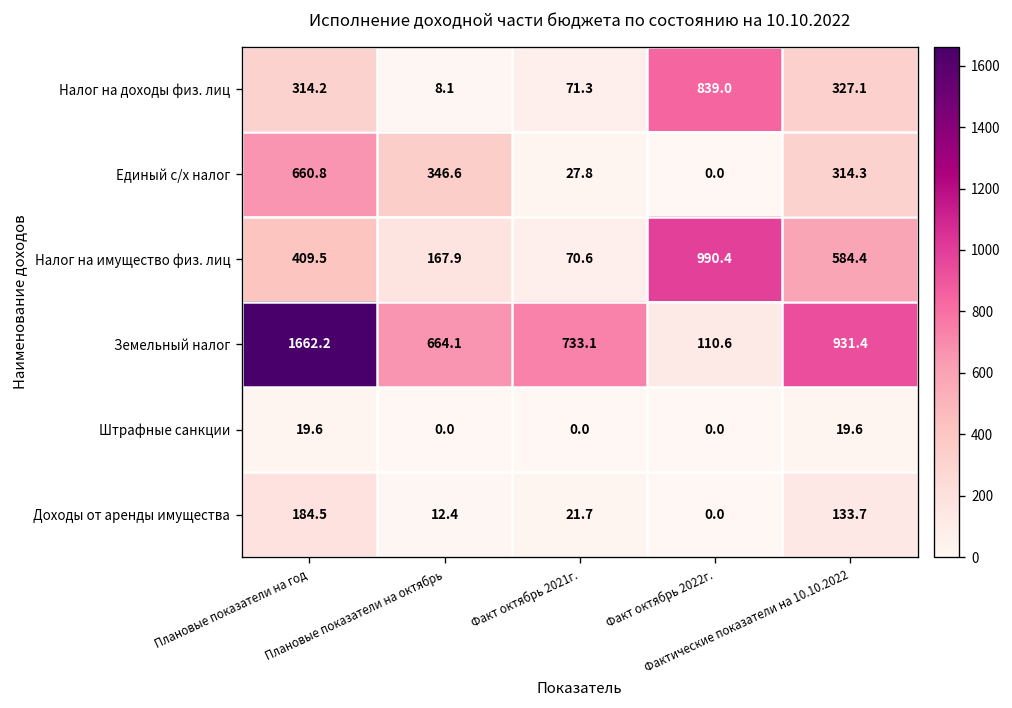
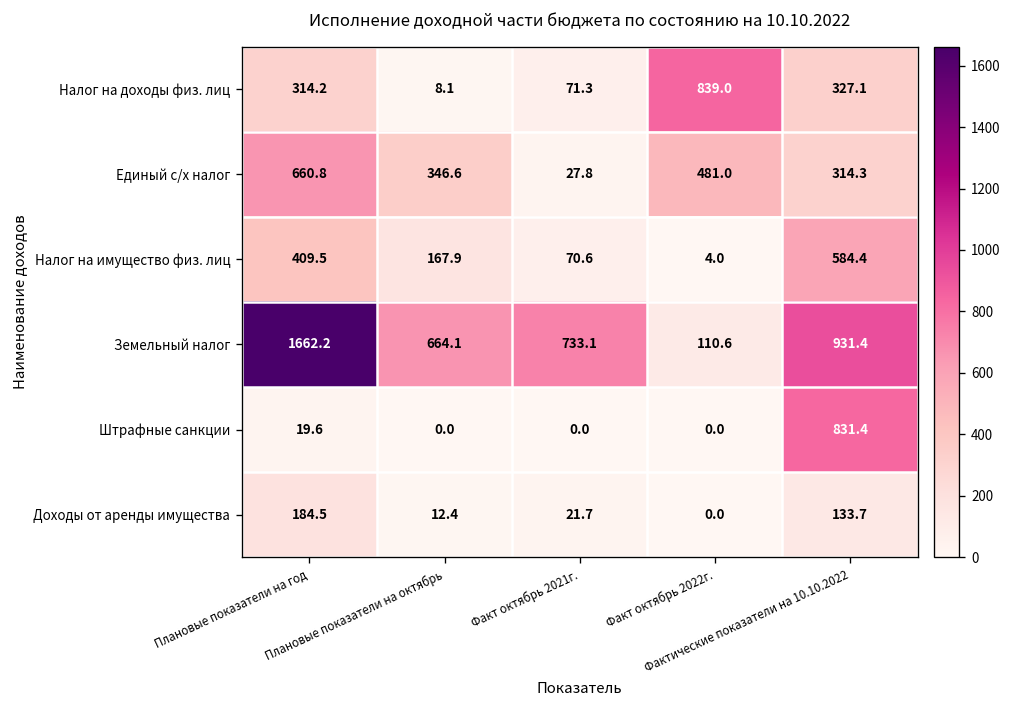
Единый с/х налог, Факт октябрь 2022г.: 0.0 -> 481.0
Налог на имущество физ. лиц, Факт октябрь 2022г.: 990.4 -> 4.0
Штрафные санкции, Фактические показатели на 10.10.2022: 19.6 -> 831.4
